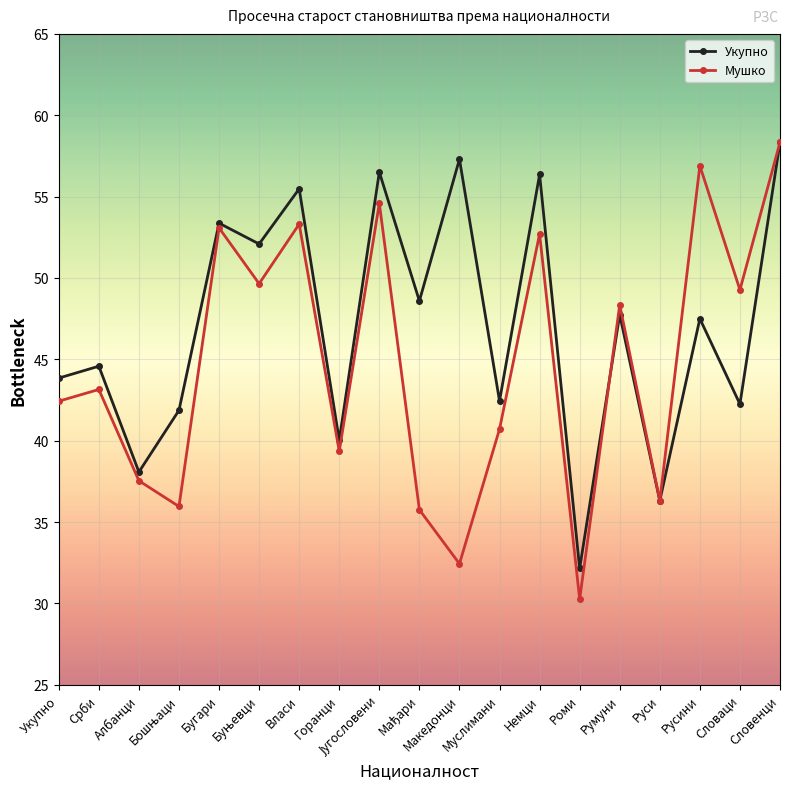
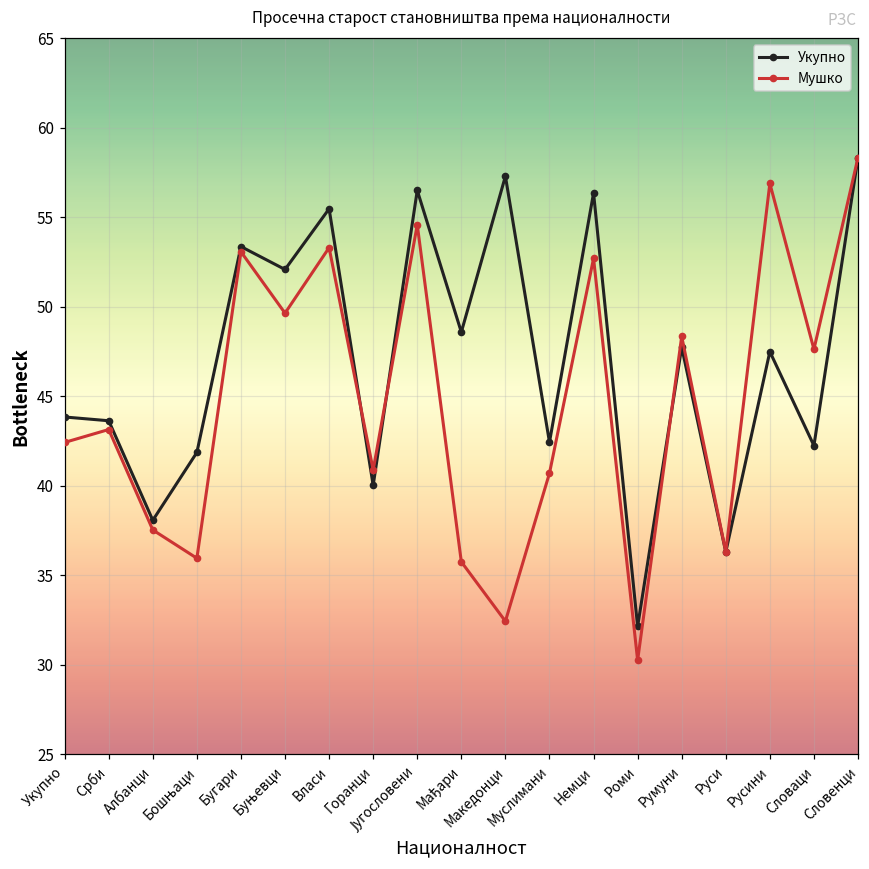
Укупно, Срби: 44.6 -> 43.6
Мушко, Горанци: 39.4 -> 40.9
Мушко, Словаци: 49.3 -> 47.6
